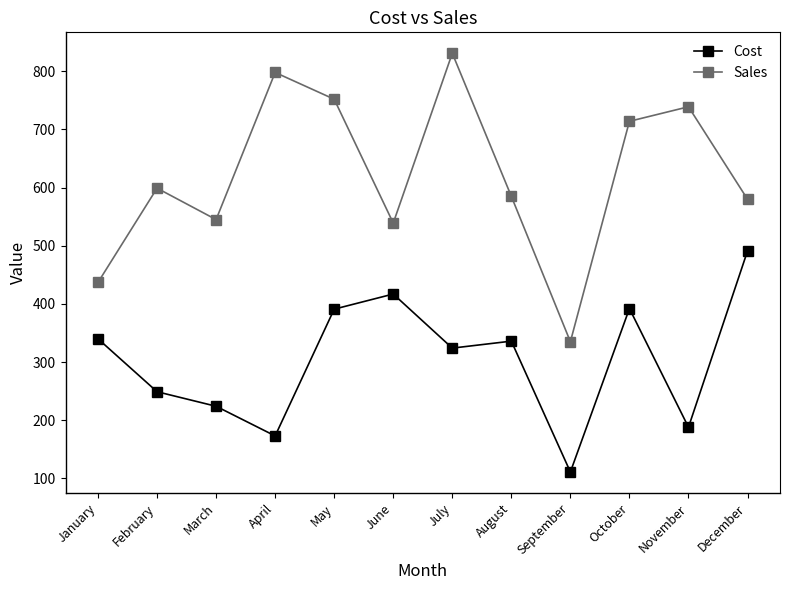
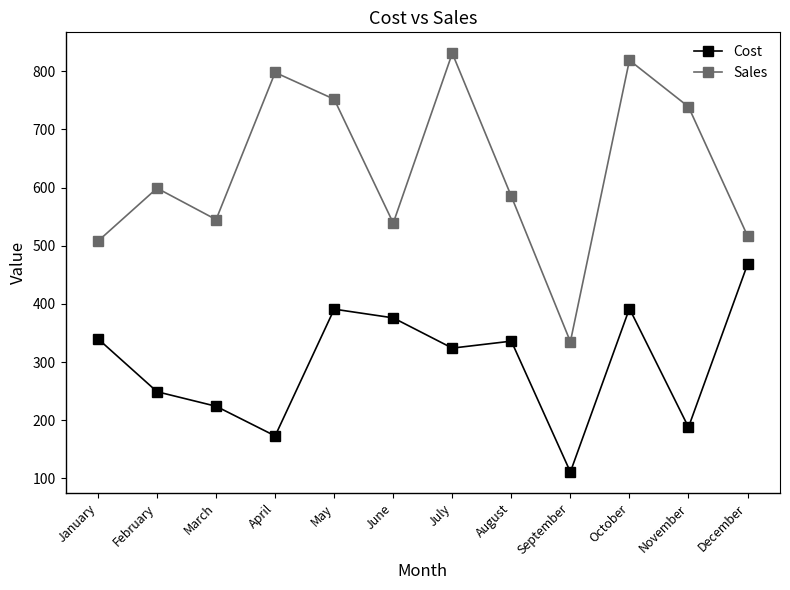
Sales, January: 440 -> 510
Cost, June: 420 -> 380
Sales, October: 710 -> 820
Cost, December: 490 -> 470
Sales, December: 580 -> 520
